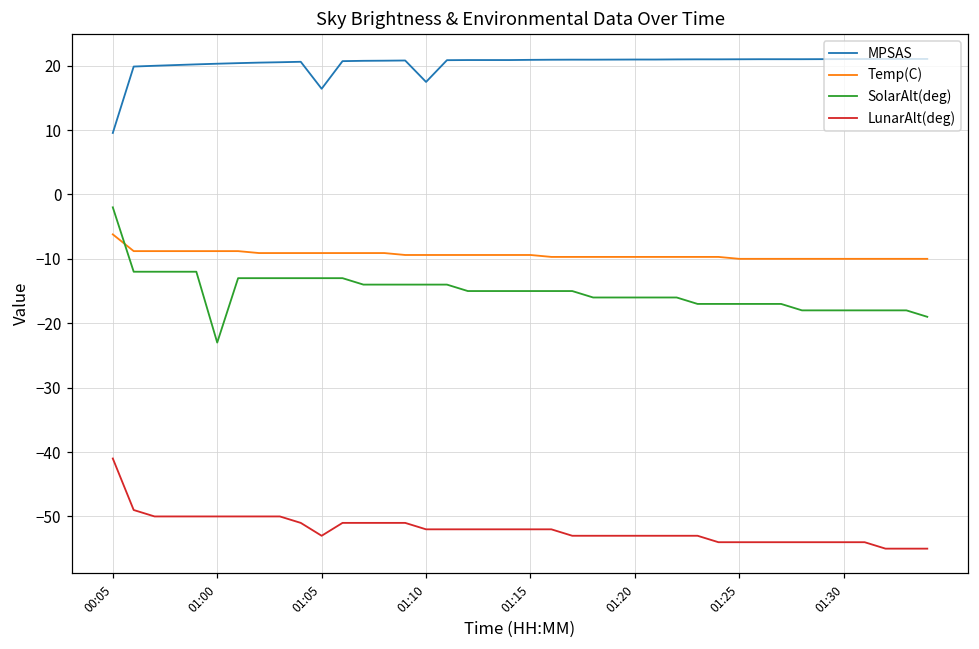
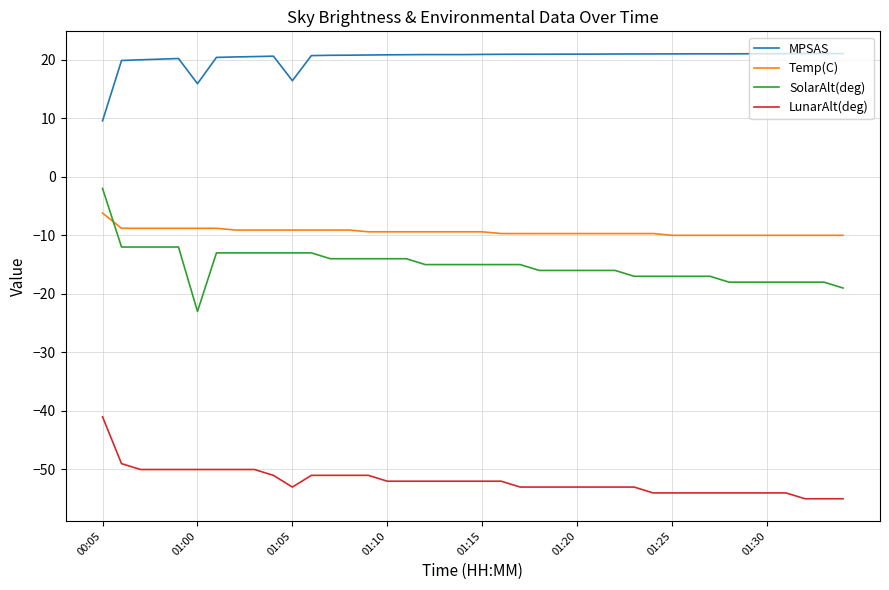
MPSAS, 01:00: 20 -> 16
MPSAS, 01:10: 17 -> 21
